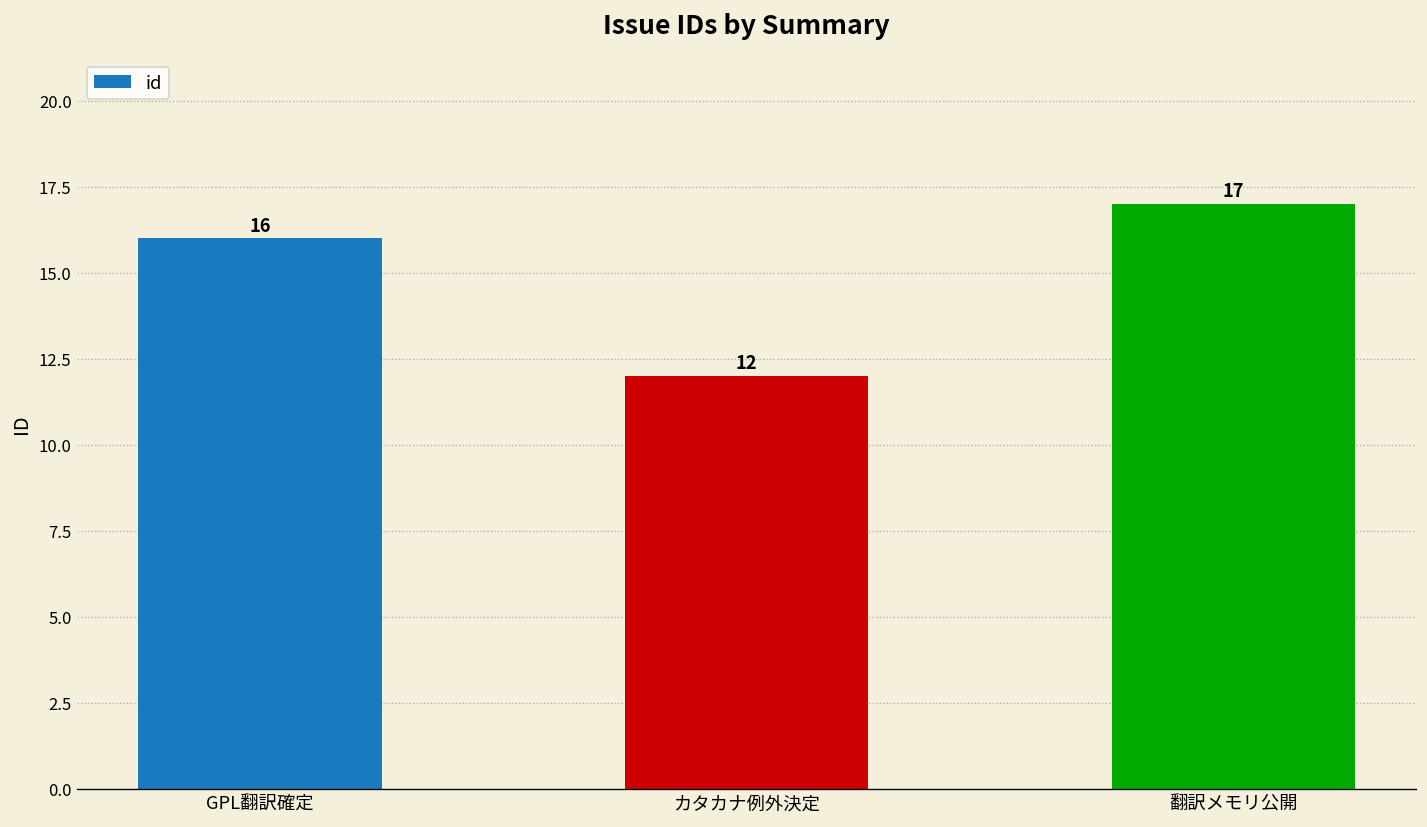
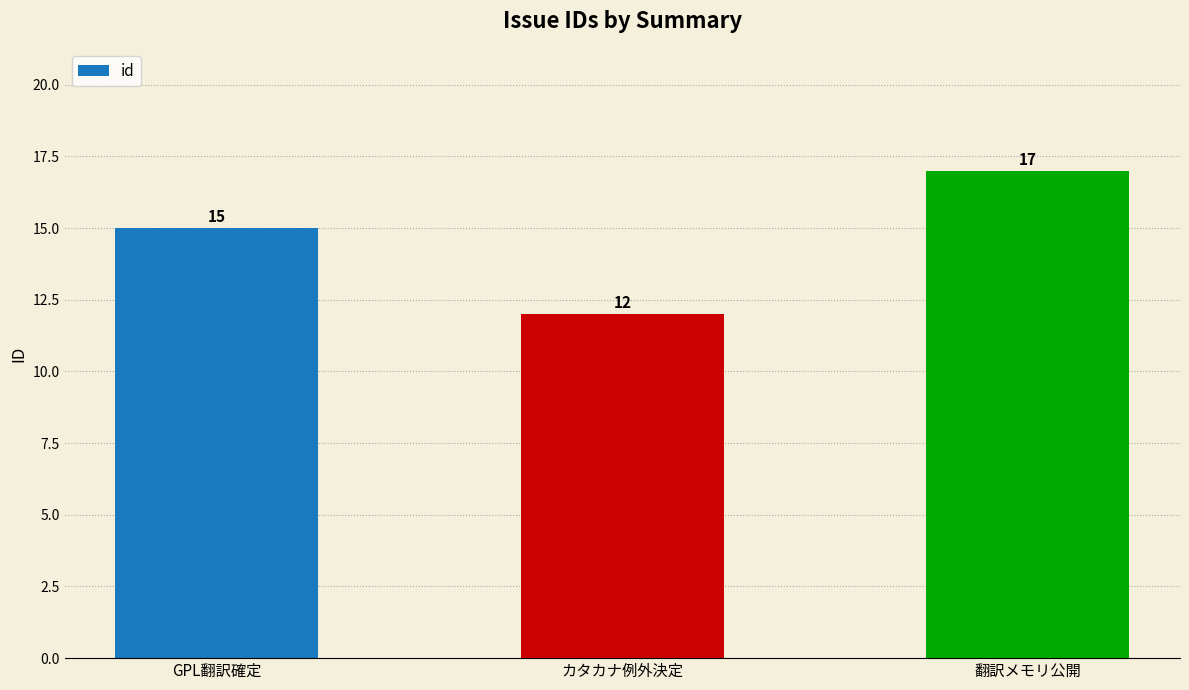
GPL翻訳確定: 16 -> 15
